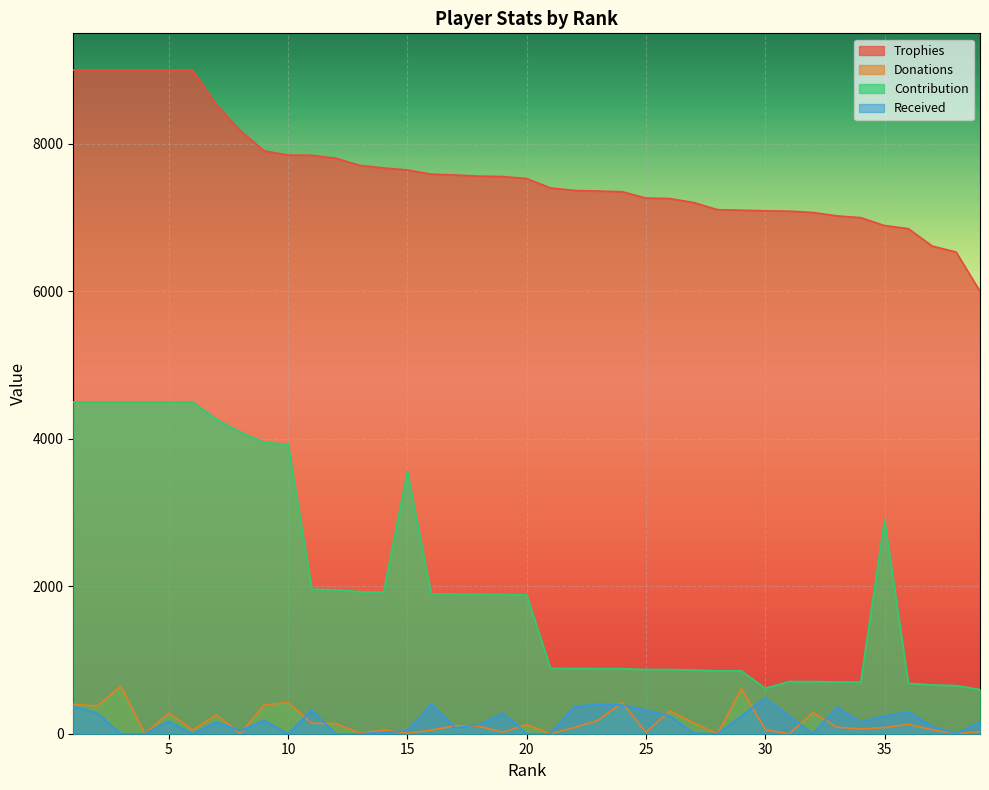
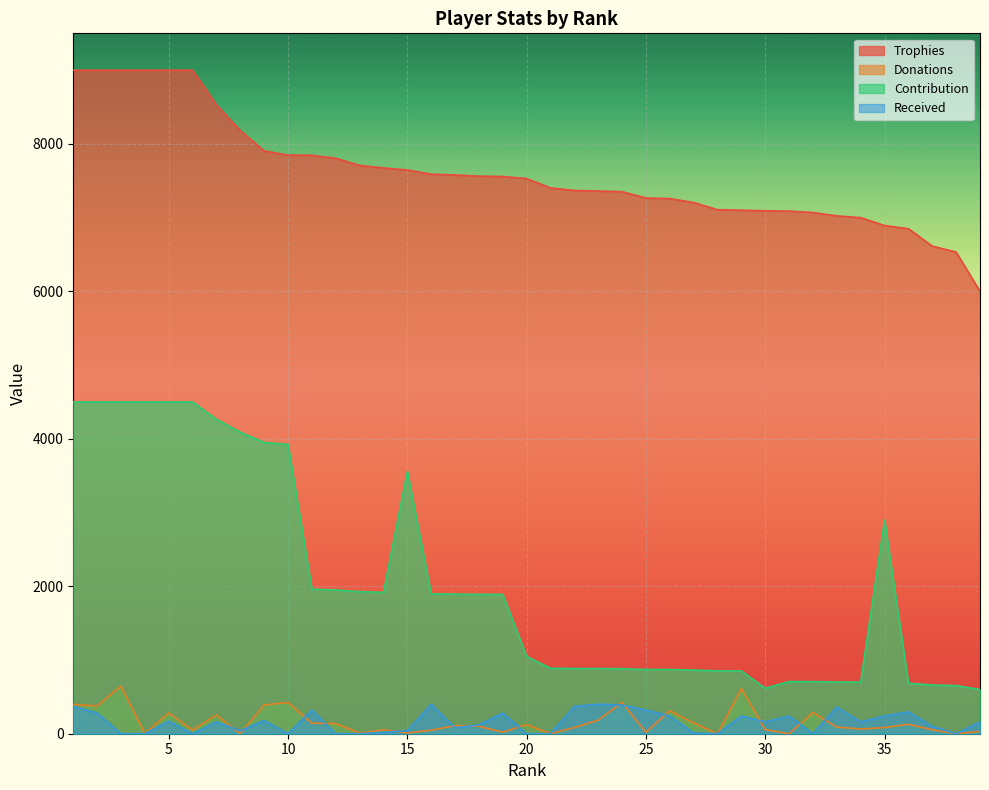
Contribution, 20: 1900 -> 1000
Received, 30: 500 -> 200
